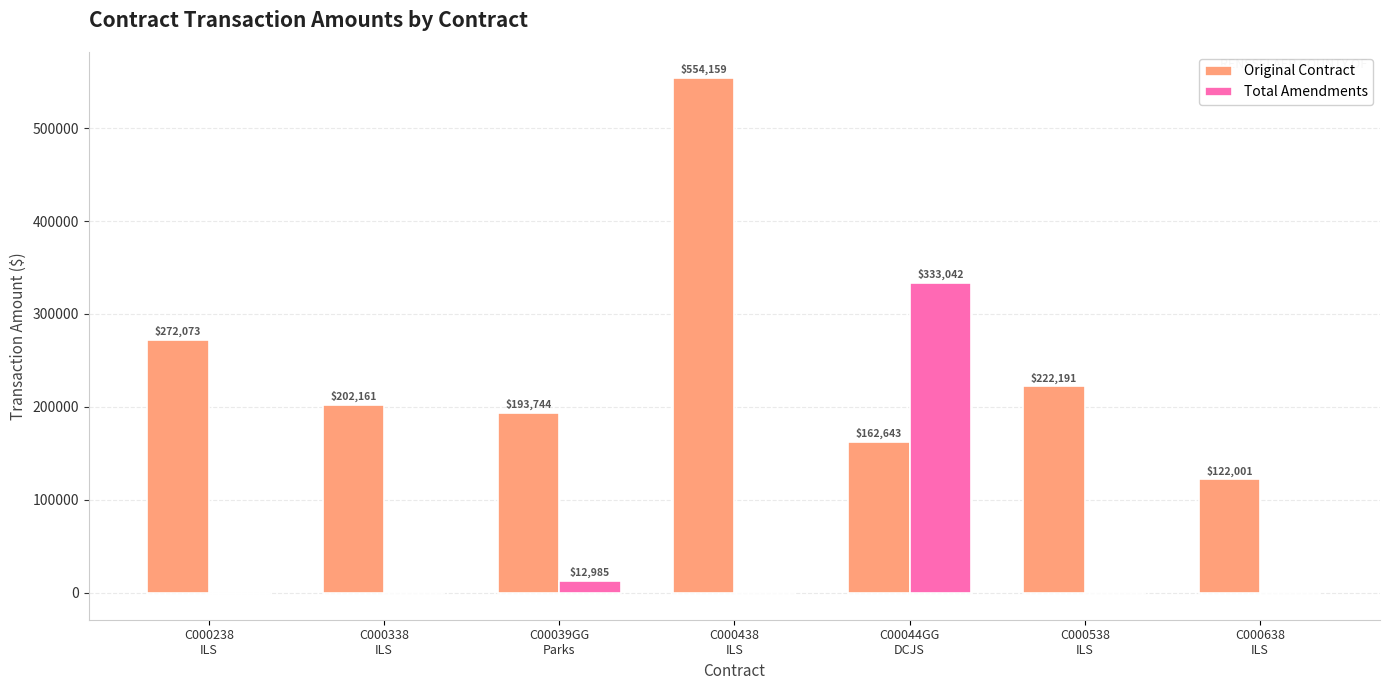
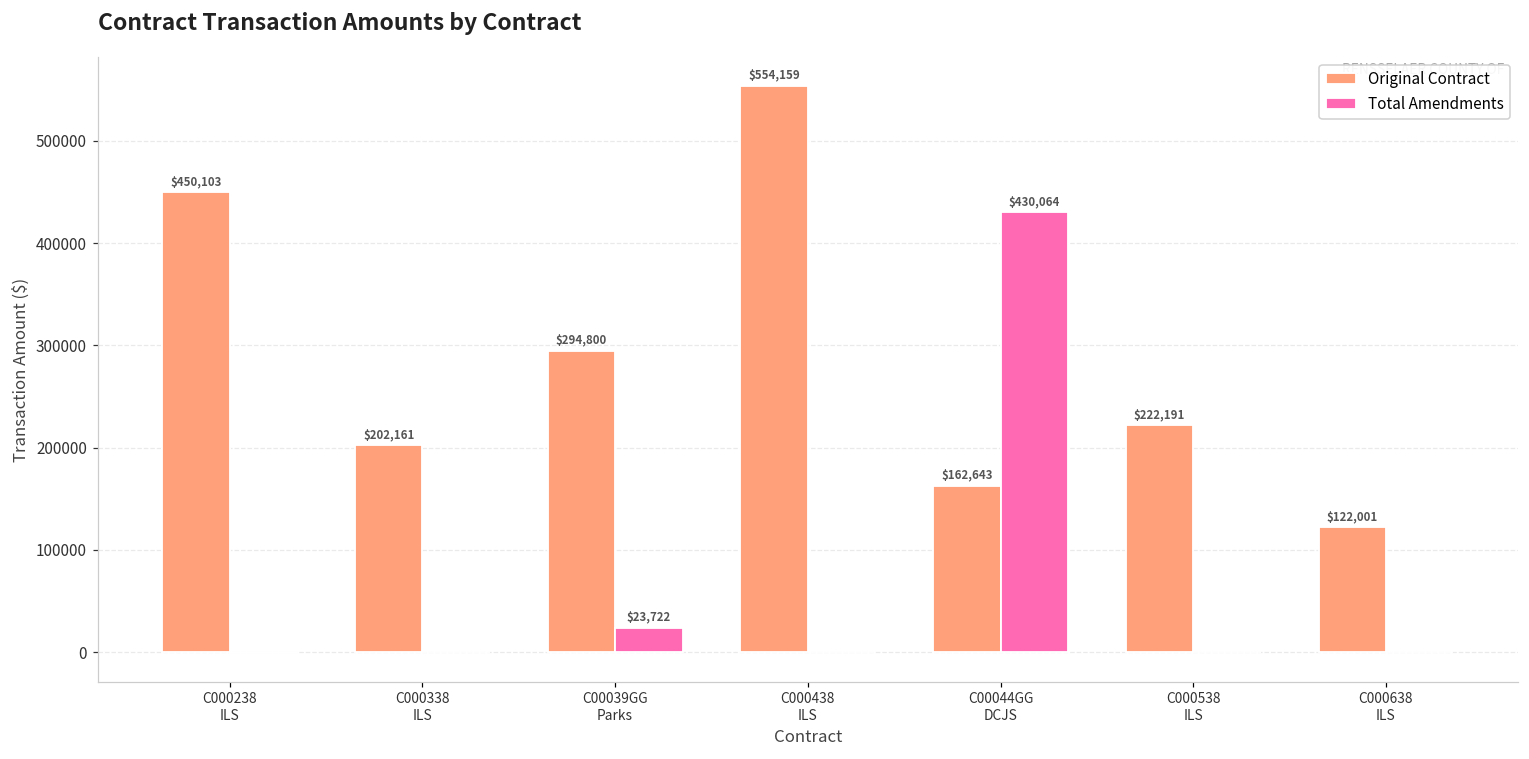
Original Contract, C000238 ILS: $272,073 -> $450,103
Original Contract, C00039GG Parks: $193,744 -> $294,800
Total Amendments, C00039GG Parks: $12,985 -> $23,722
Total Amendments, C00044GG DCJS: $333,042 -> $430,064
